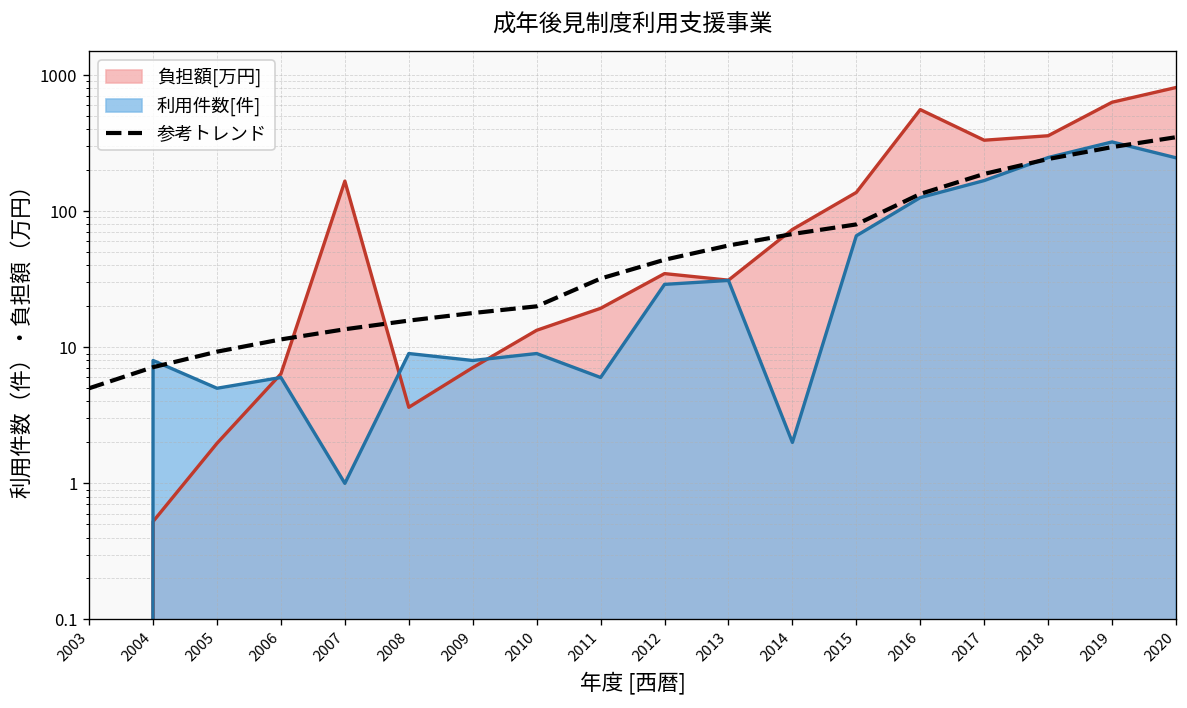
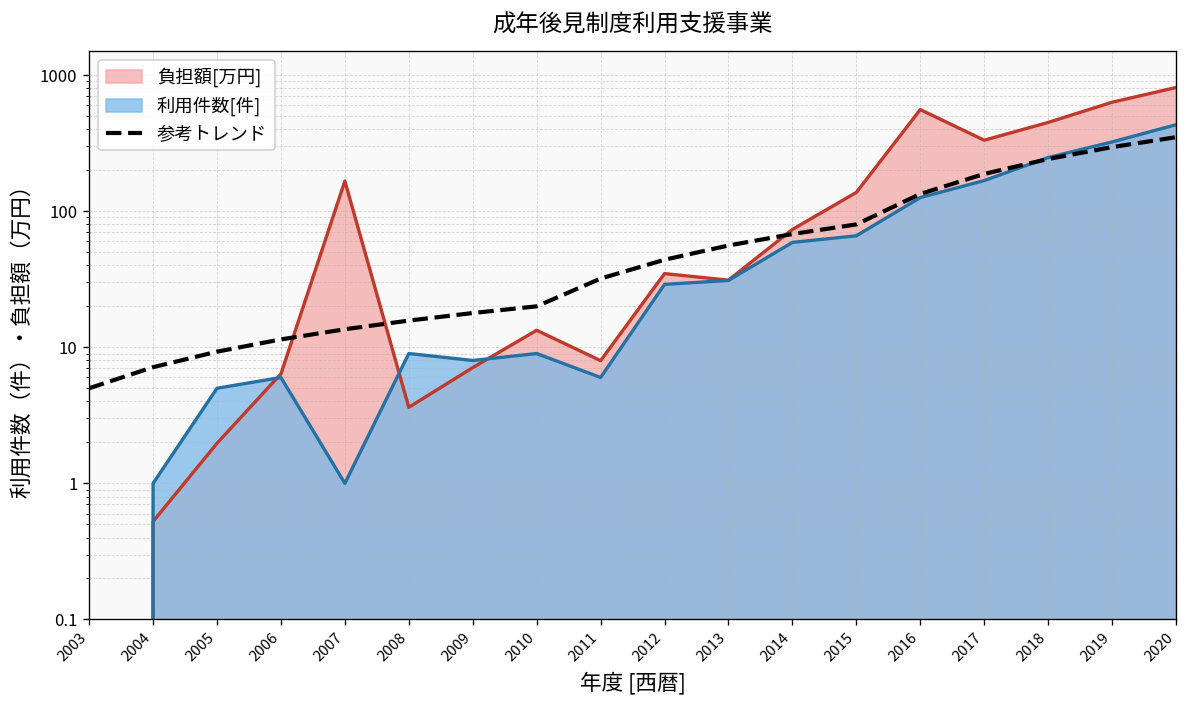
利用件数[件], 2004: 8 -> 1
負担額[万円], 2011: 19 -> 8
利用件数[件], 2014: 2 -> 60
負担額[万円], 2018: 360 -> 450
利用件数[件], 2020: 250 -> 430
